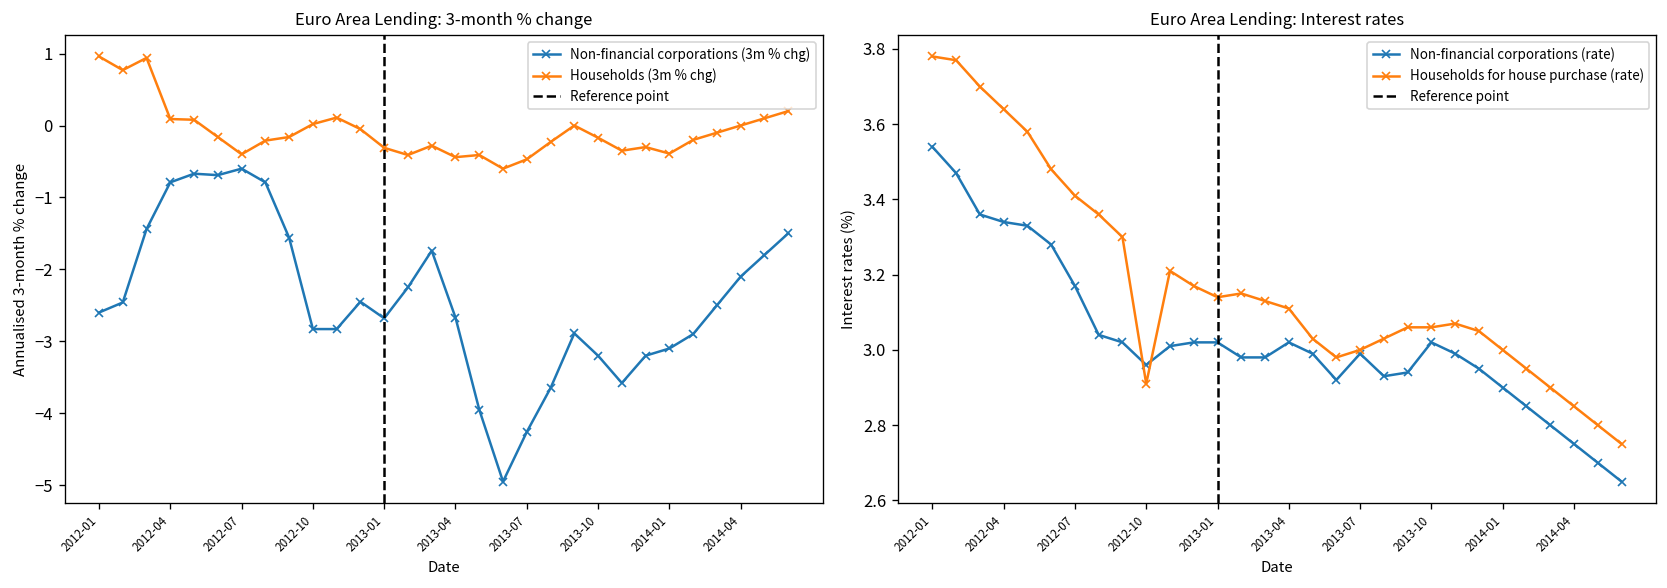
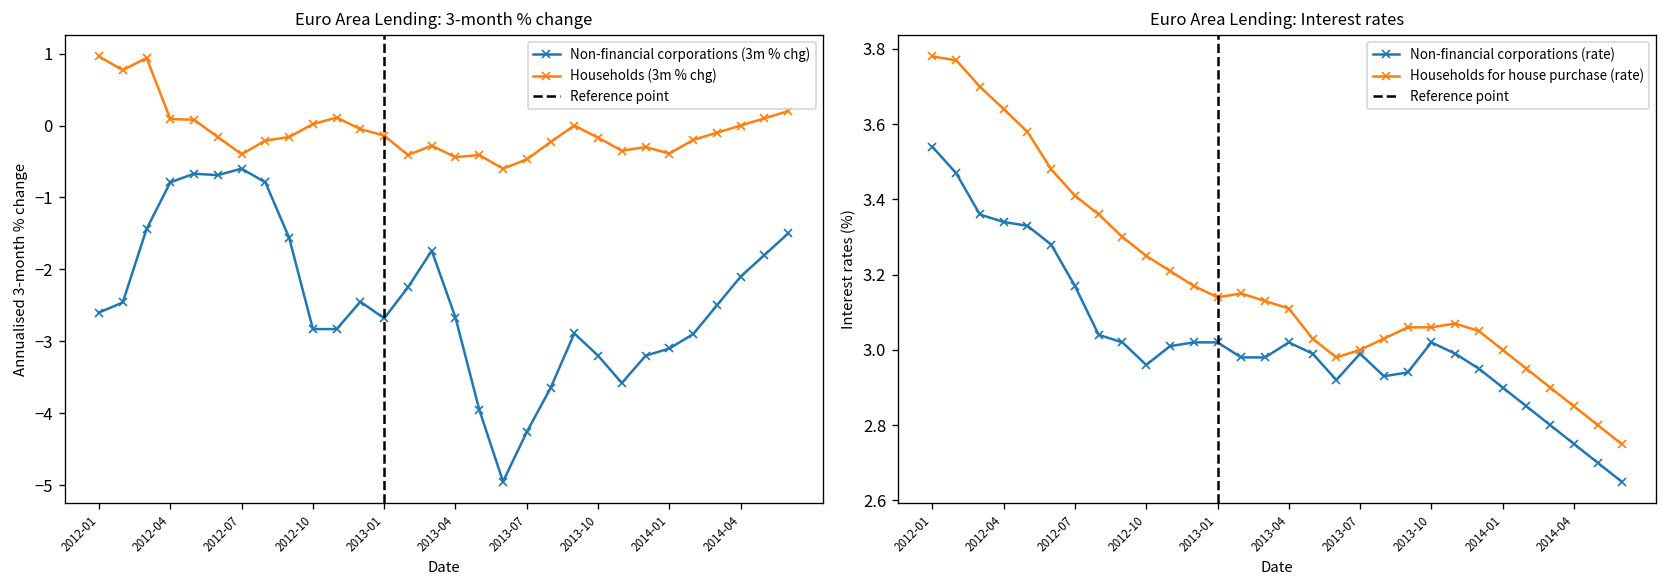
Euro Area Lending: 3-month % change, Households (3m % chg), 2013-01: -0.3 -> -0.1
Euro Area Lending: Interest rates, Households for house purchase (rate), 2012-10: 2.91 -> 3.25
